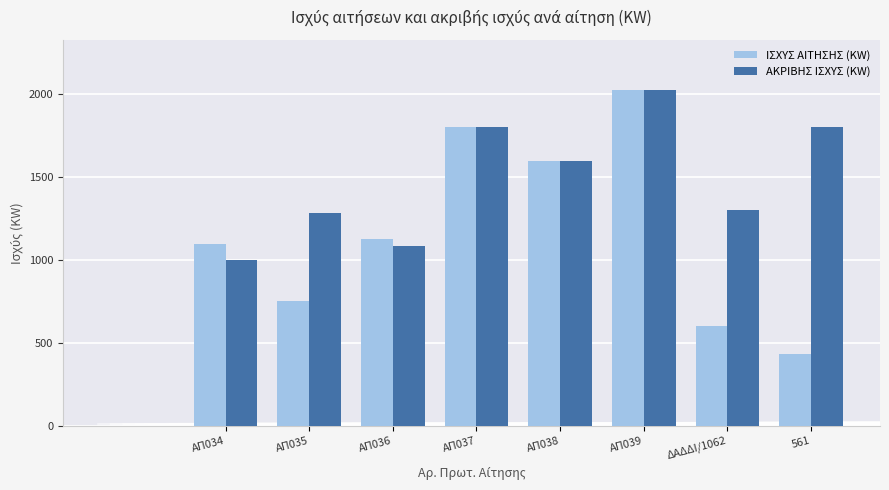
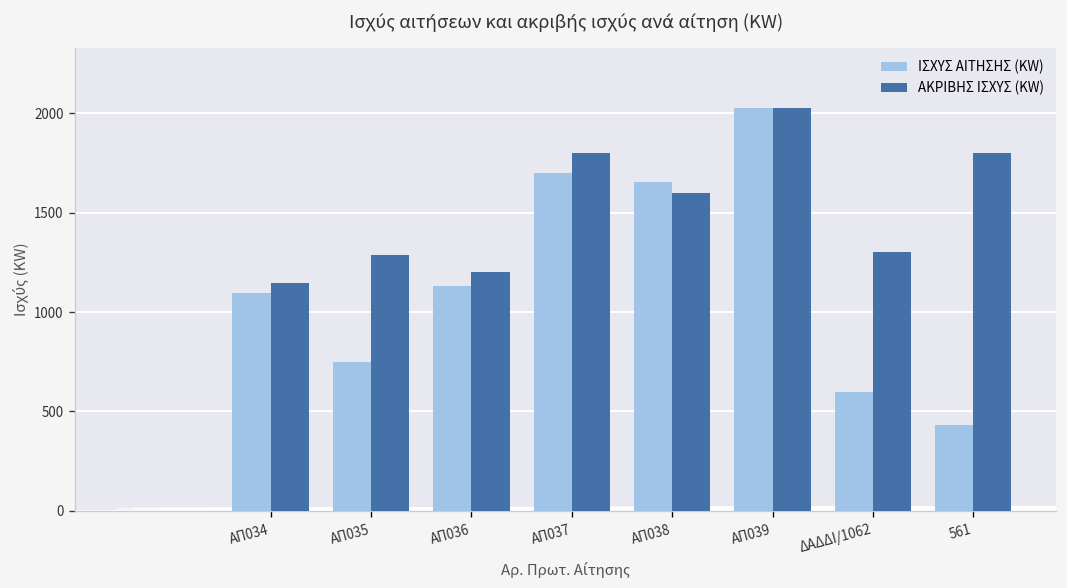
ΑΚΡΙΒΗΣ ΙΣΧΥΣ (KW), ΑΠ034: 1000 -> 1150
ΑΚΡΙΒΗΣ ΙΣΧΥΣ (KW), ΑΠ036: 1080 -> 1200
ΙΣΧΥΣ ΑΙΤΗΣΗΣ (KW), ΑΠ037: 1800 -> 1700
ΙΣΧΥΣ ΑΙΤΗΣΗΣ (KW), ΑΠ038: 1600 -> 1650
